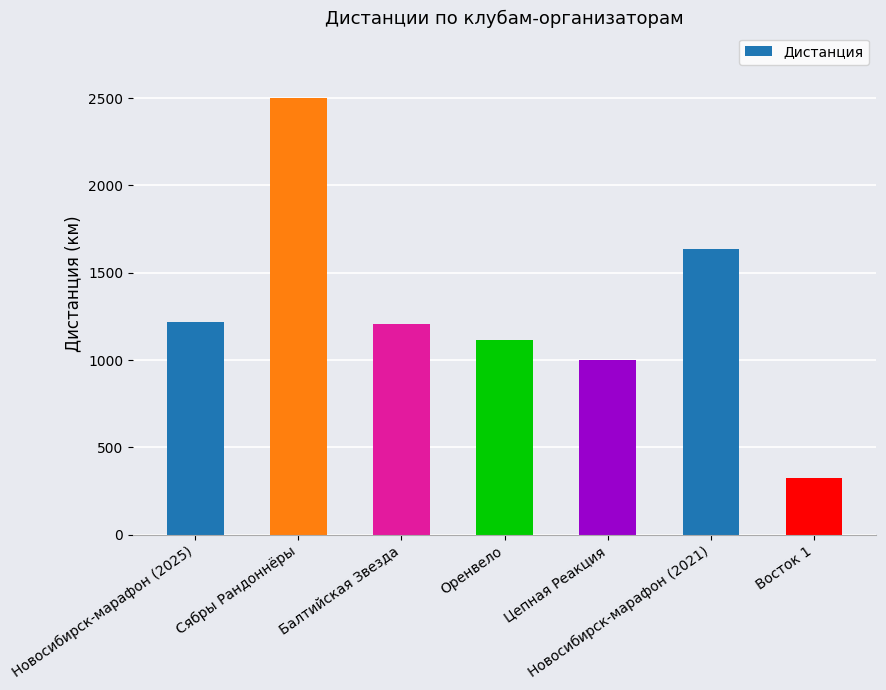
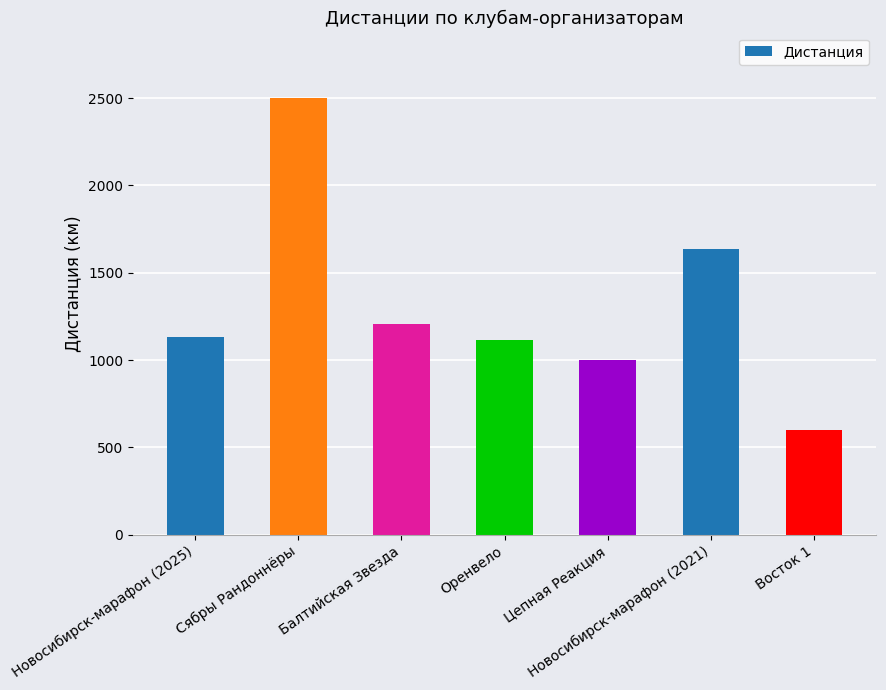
Новосибирск-марафон (2025): 1220 -> 1130
Восток 1: 330 -> 600
